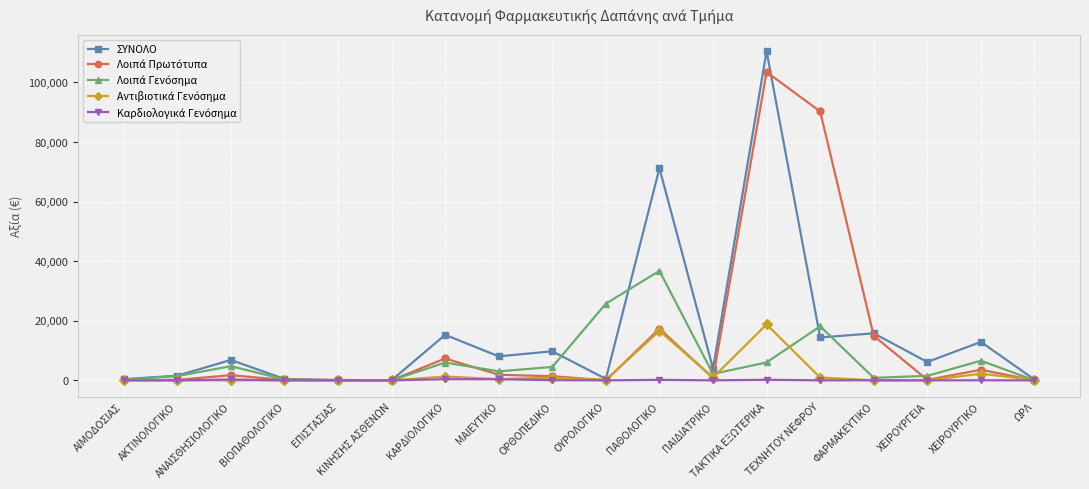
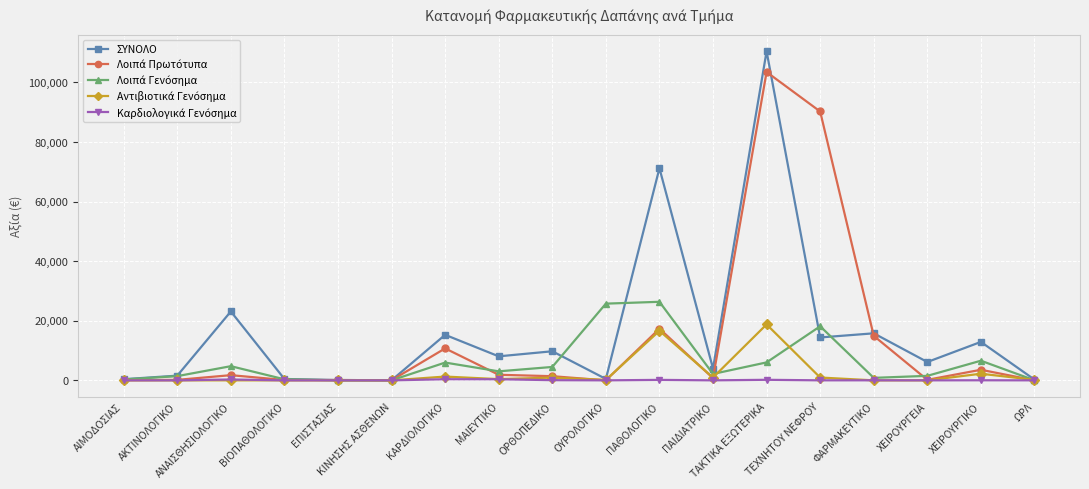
ΣΥΝΟΛΟ, ΑΝΑΙΣΘΗΣΙΟΛΟΓΙΚΟ: 7,000 -> 23,000
Λοιπά Πρωτότυπα, ΚΑΡΔΙΟΛΟΓΙΚΟ: 7,000 -> 11,000
Λοιπά Γενόσημα, ΠΑΘΟΛΟΓΙΚΟ: 37,000 -> 26,000
